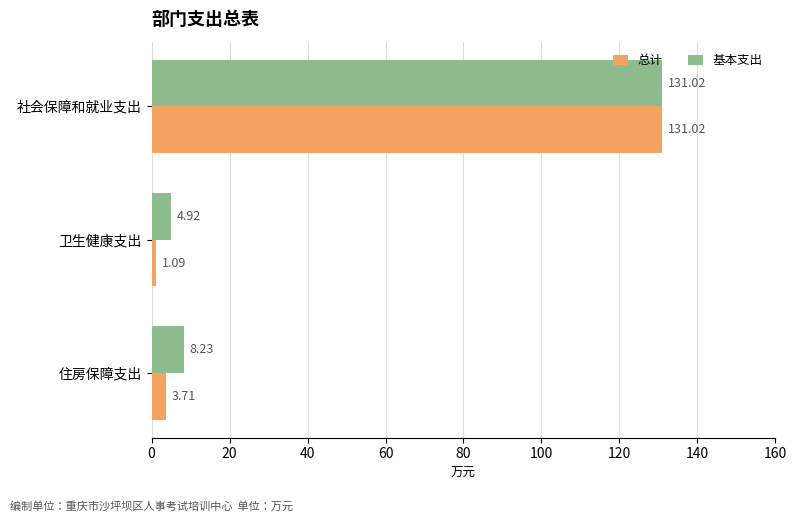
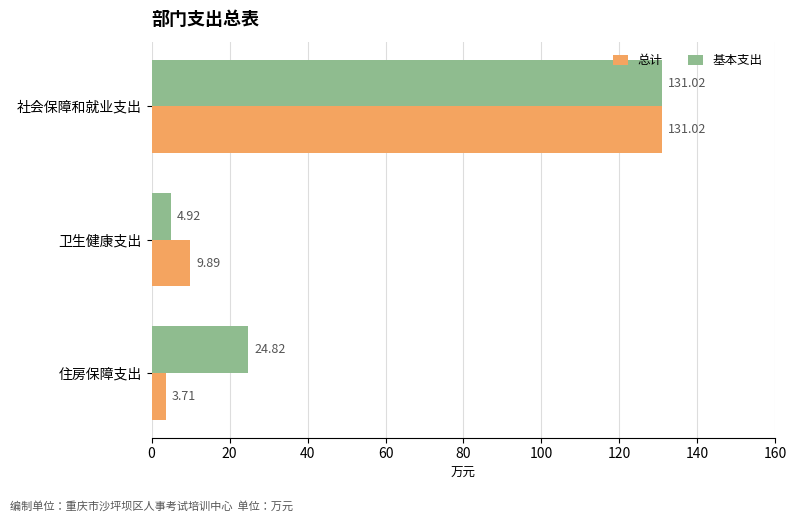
总计, 卫生健康支出: 1.09 -> 9.89
基本支出, 住房保障支出: 8.23 -> 24.82
